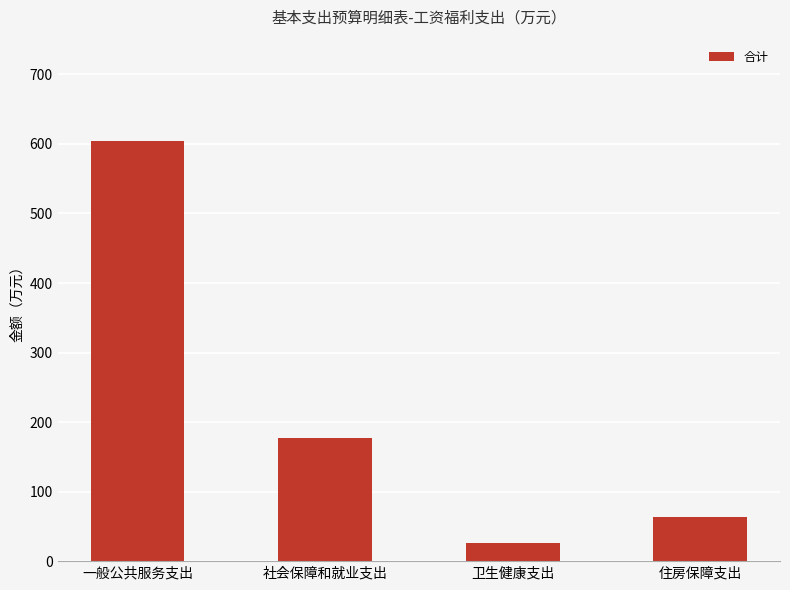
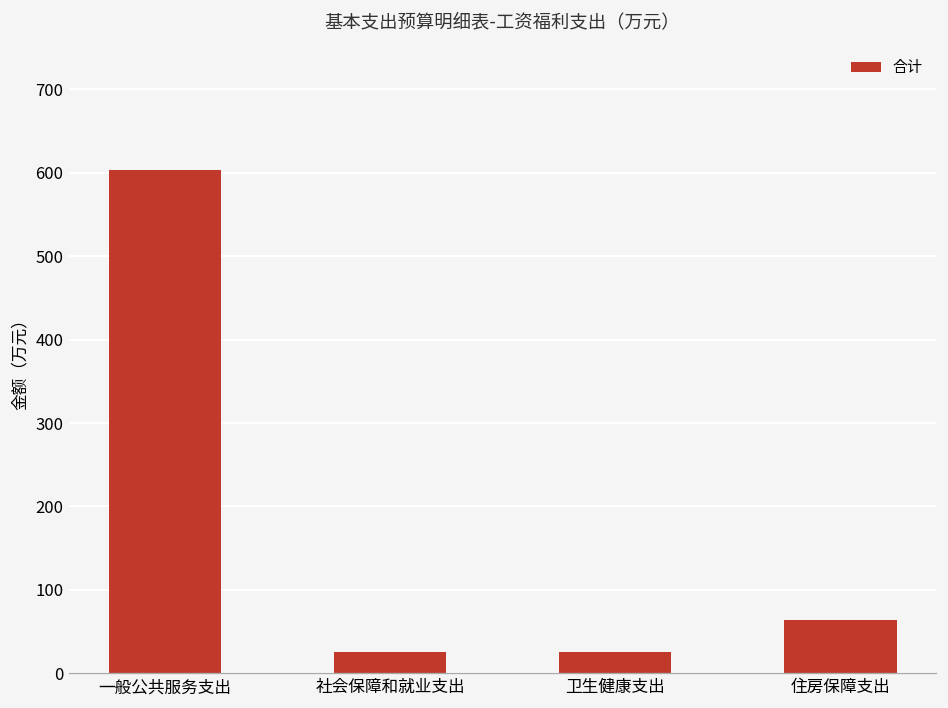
社会保障和就业支出: 180 -> 30
